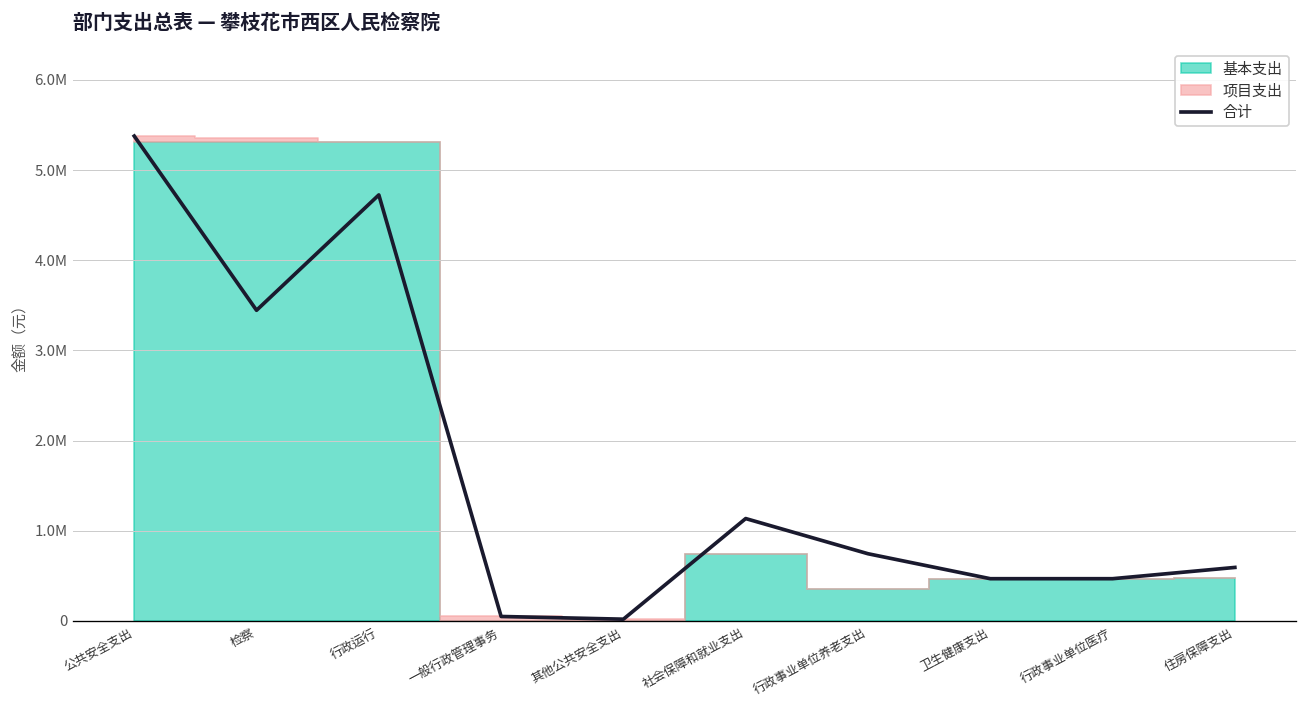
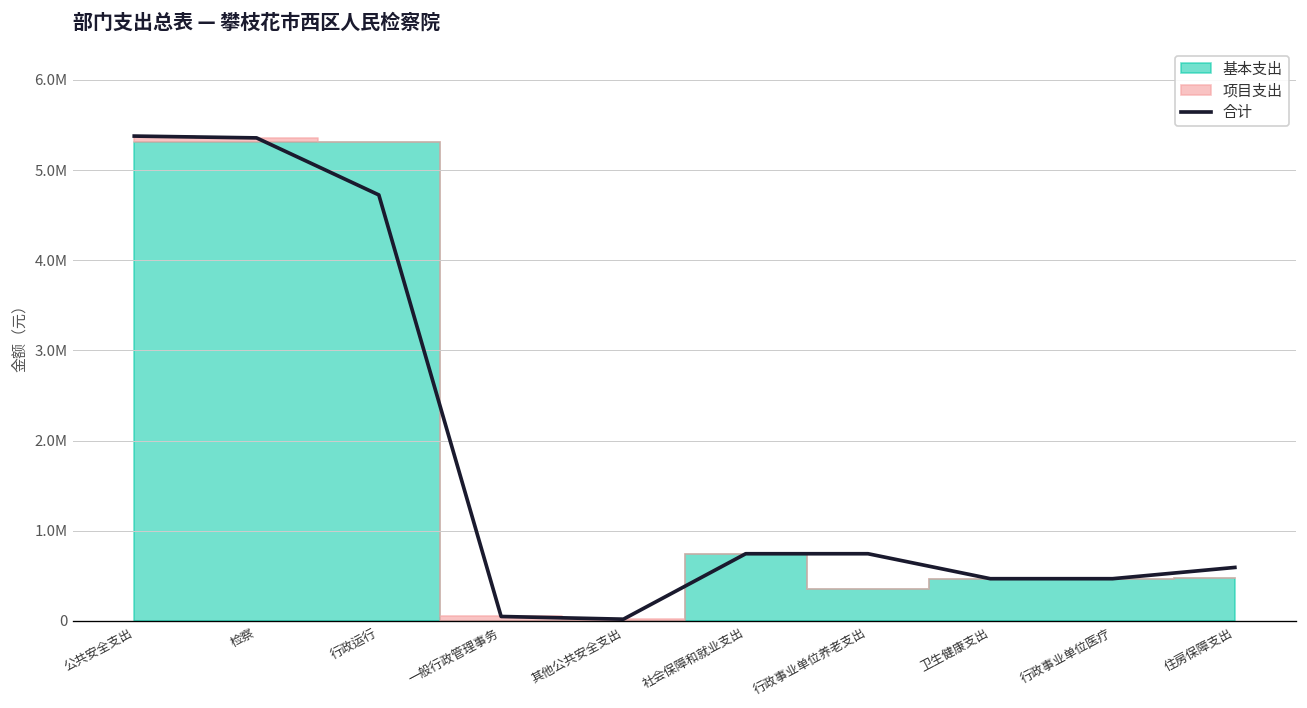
合计, 检察: 3400000 -> 5400000
合计, 社会保障和就业支出: 1100000 -> 700000
